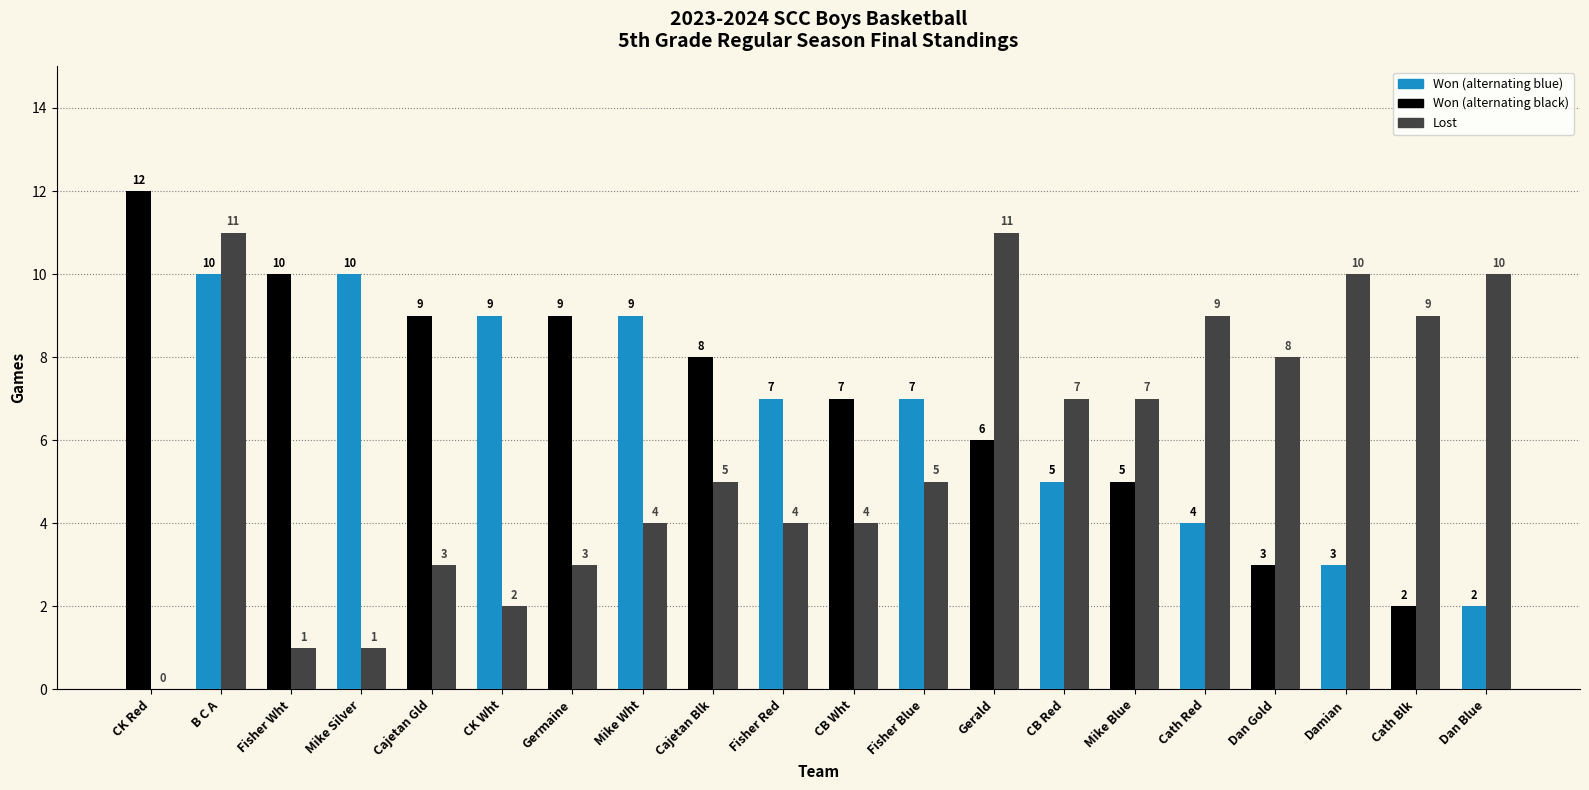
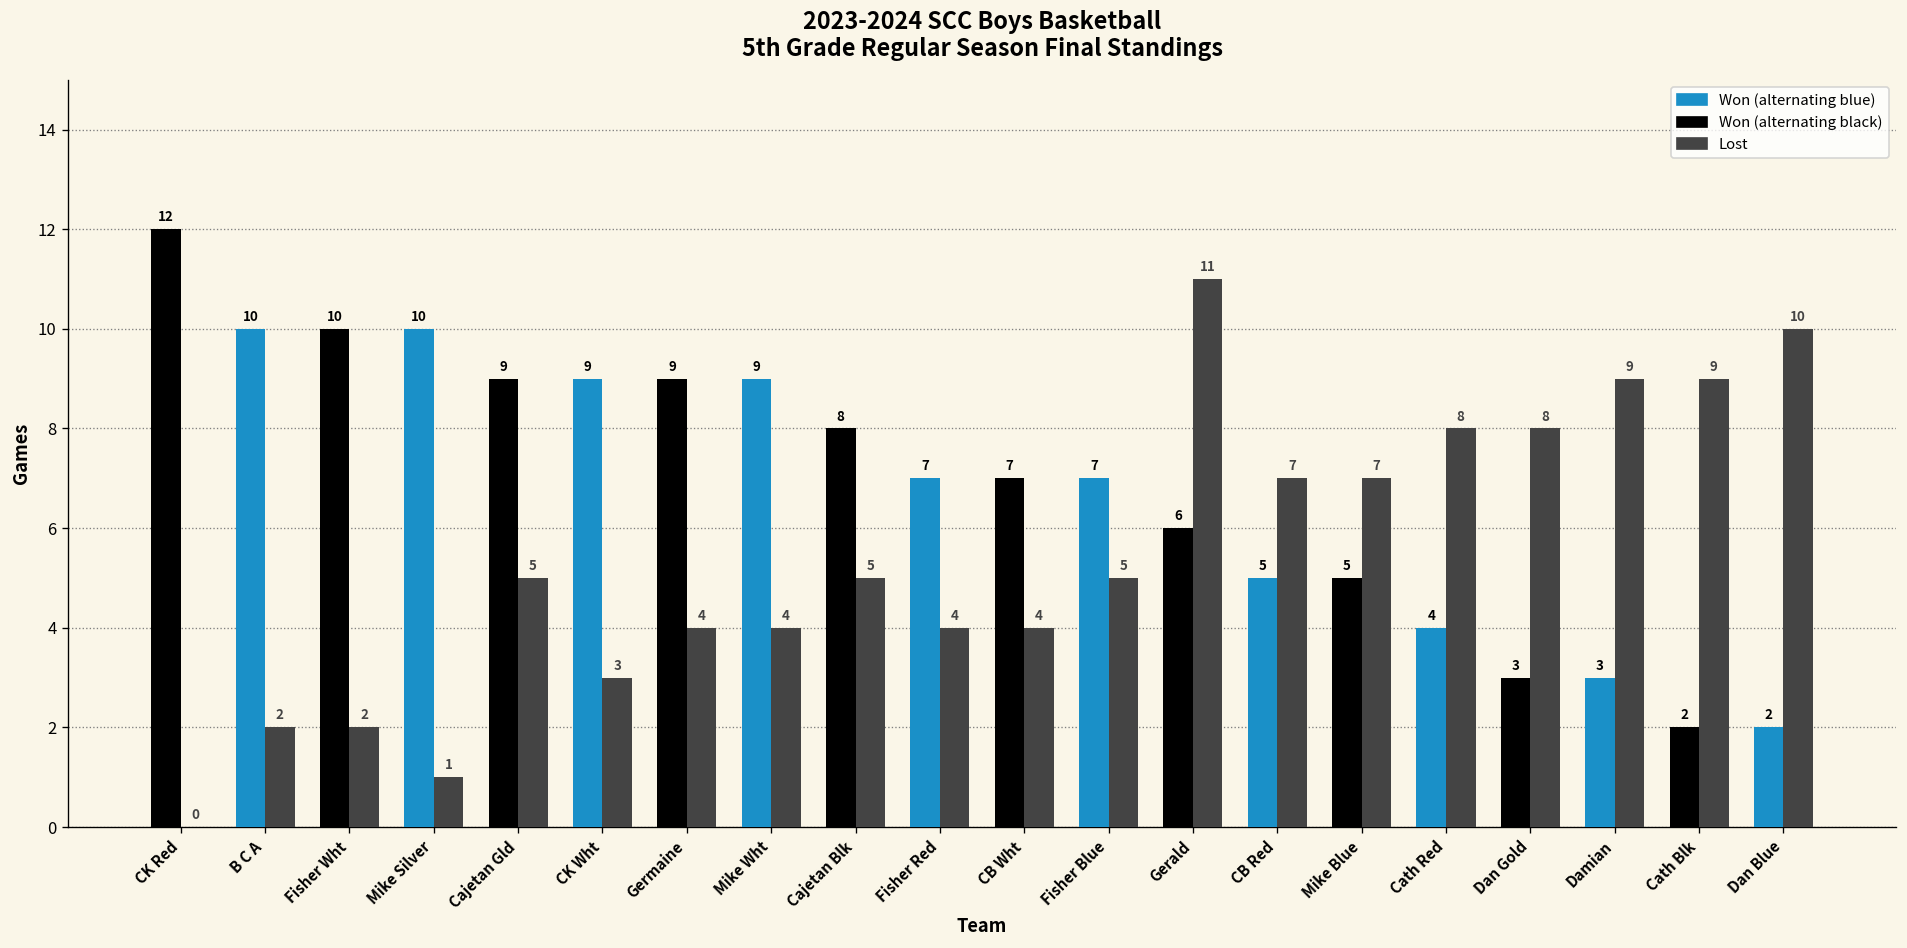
Lost, B C A: 11 -> 2
Lost, Fisher Wht: 1 -> 2
Lost, Cajetan Gld: 3 -> 5
Lost, CK Wht: 2 -> 3
Lost, Germaine: 3 -> 4
Lost, Cath Red: 9 -> 8
Lost, Damian: 10 -> 9
